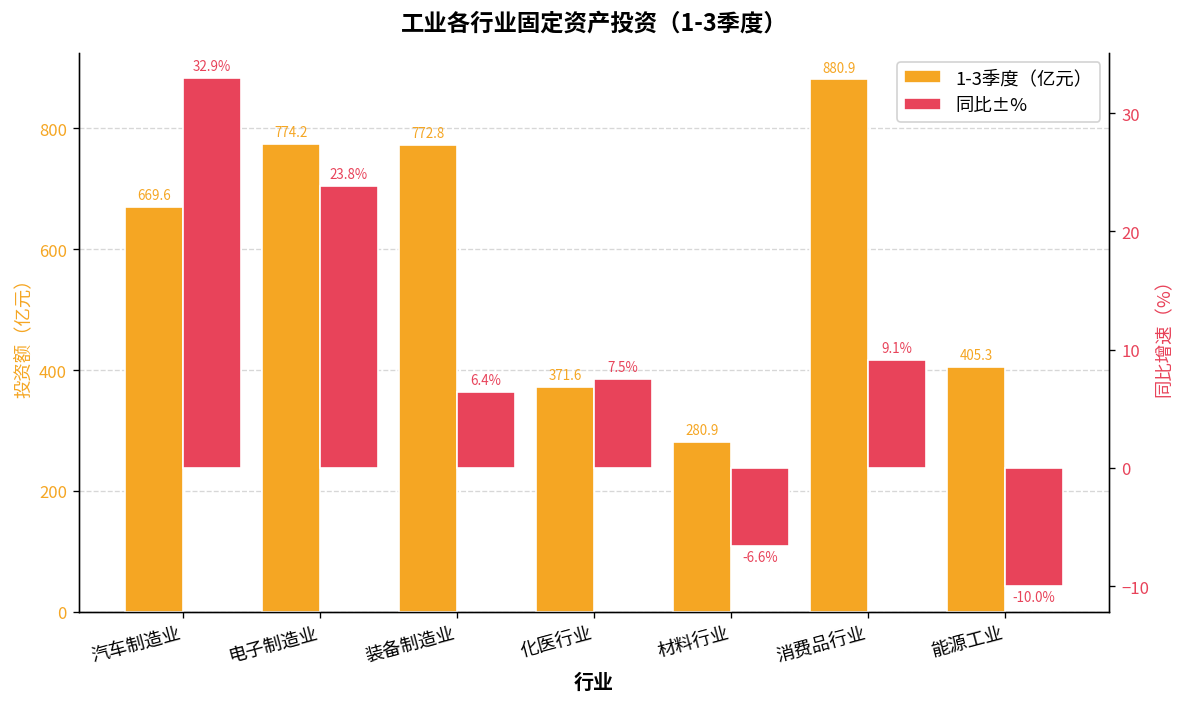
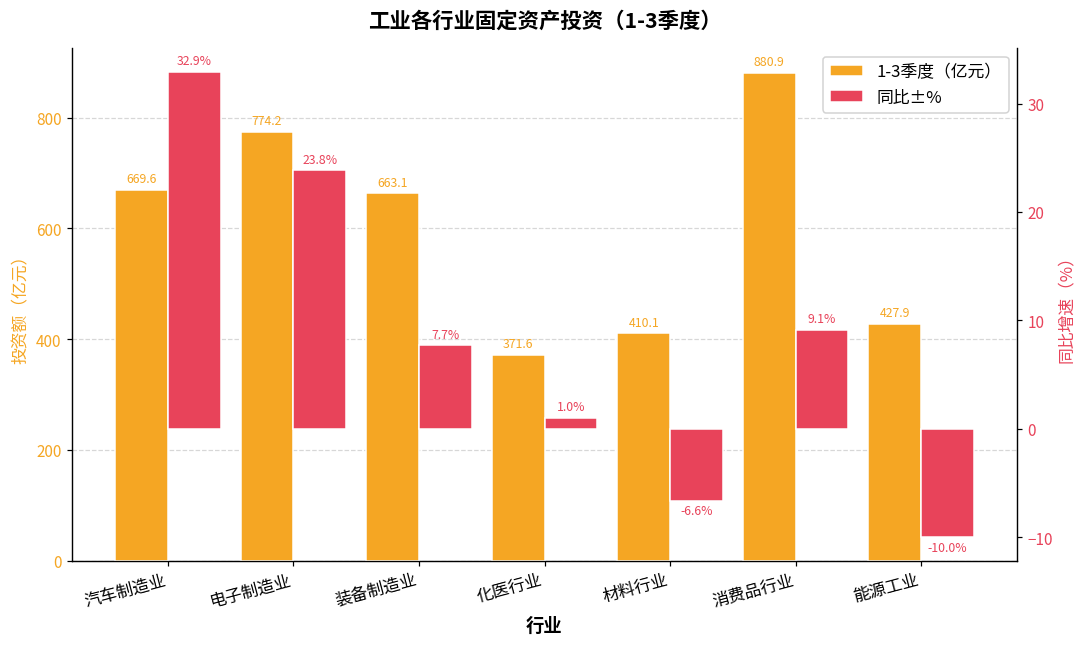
1-3季度（亿元）, 装备制造业: 772.8 -> 663.1
1-3季度（亿元）, 材料行业: 280.9 -> 410.1
1-3季度（亿元）, 能源工业: 405.3 -> 427.9
同比±%, 装备制造业: 6.4% -> 7.7%
同比±%, 化医行业: 7.5% -> 1.0%
